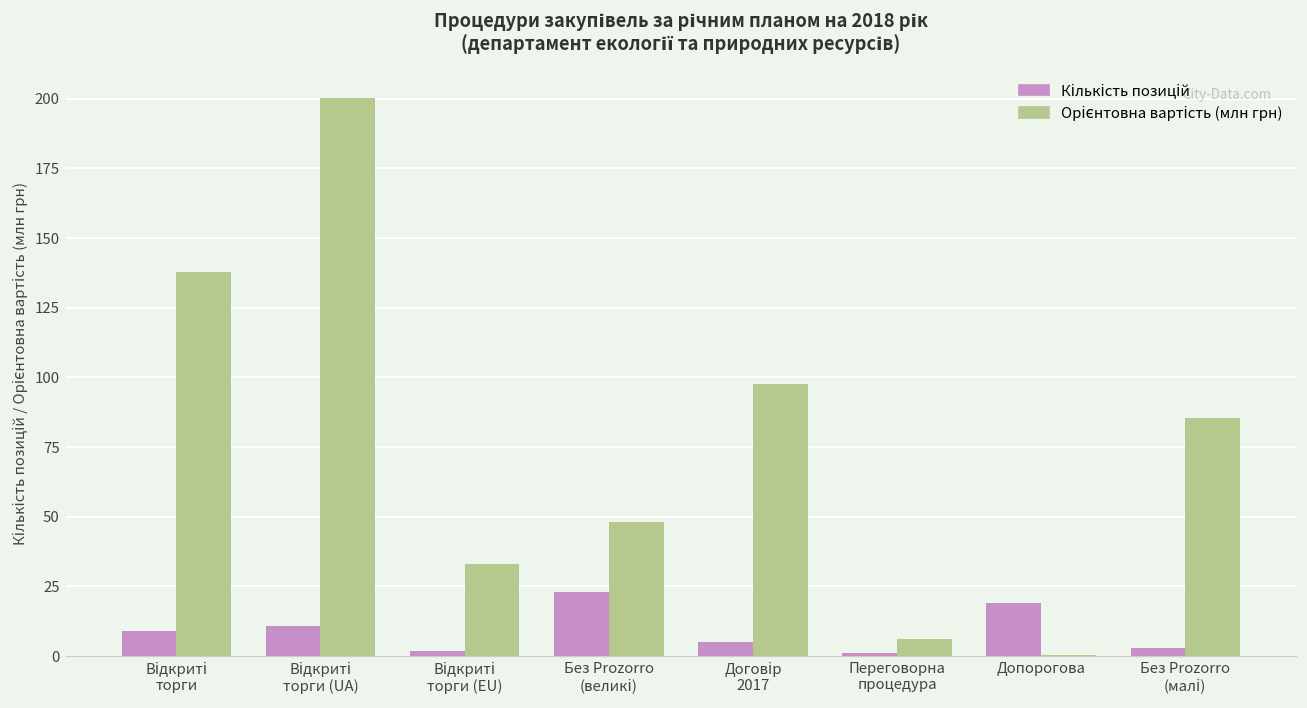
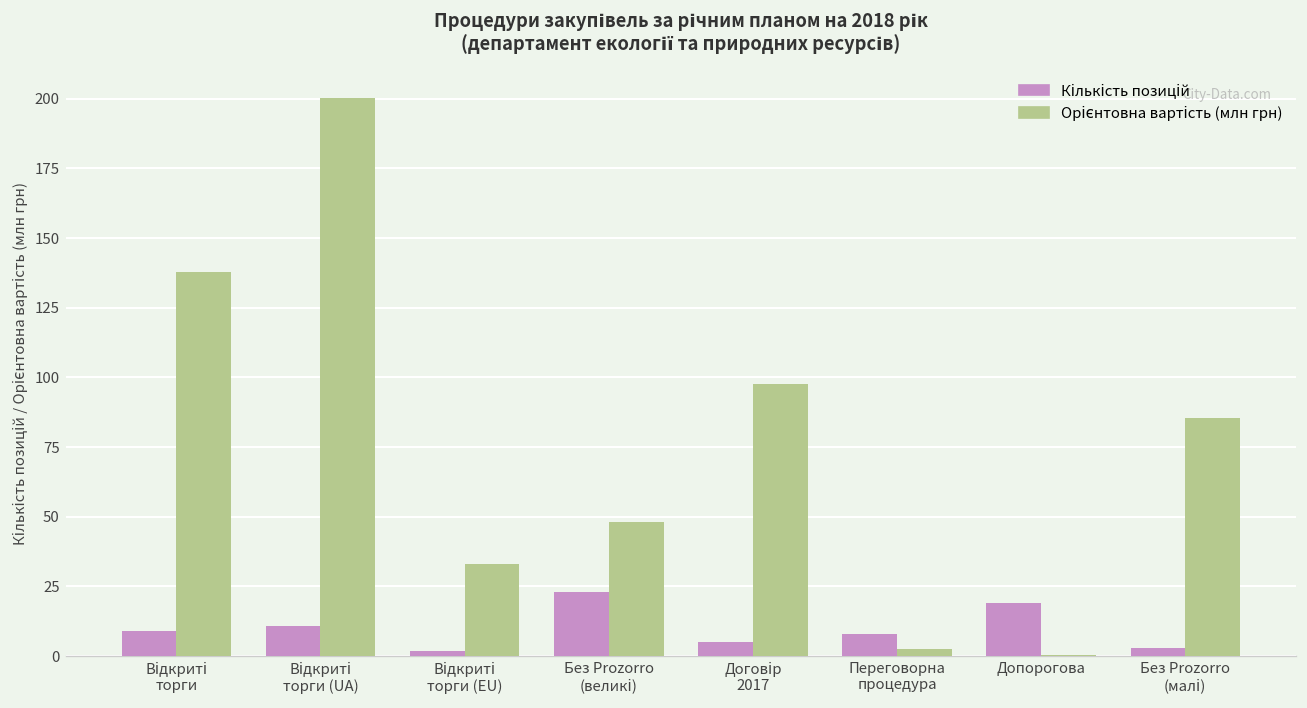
Кількість позицій, Переговорна процедура: 1 -> 8
Орієнтовна вартість (млн грн), Переговорна процедура: 6 -> 3
